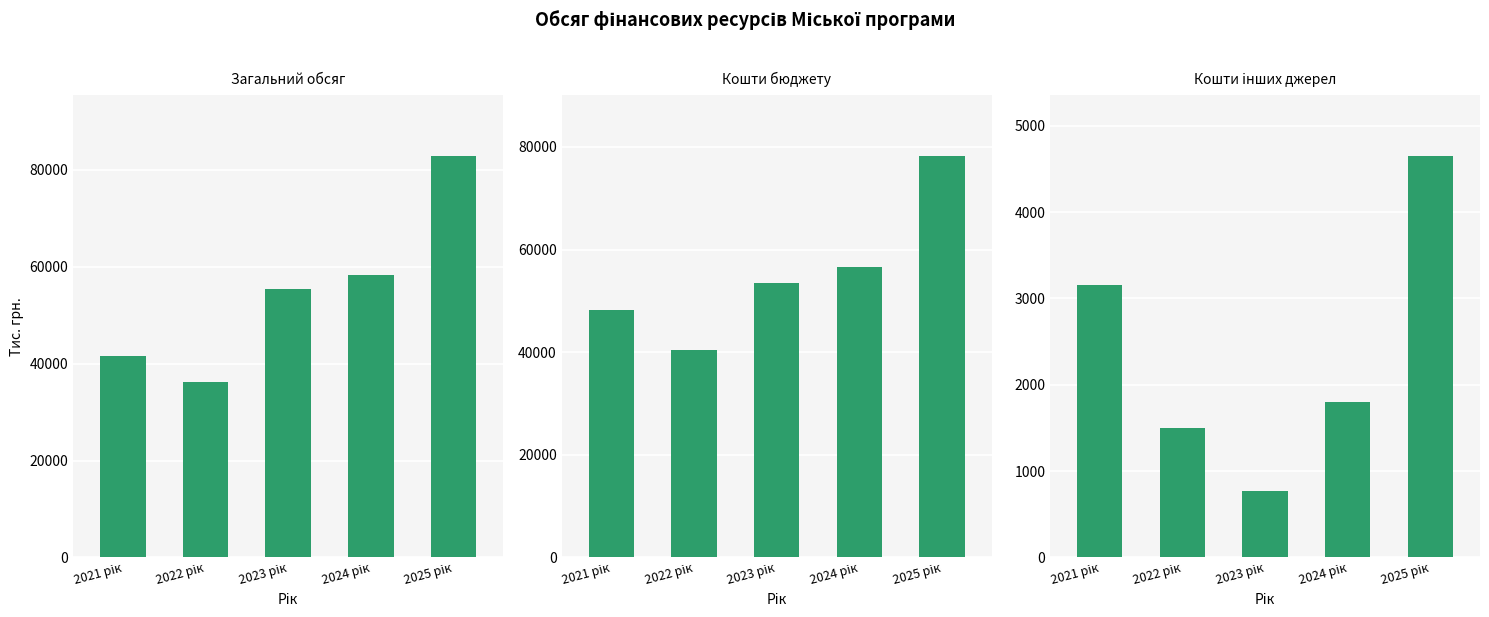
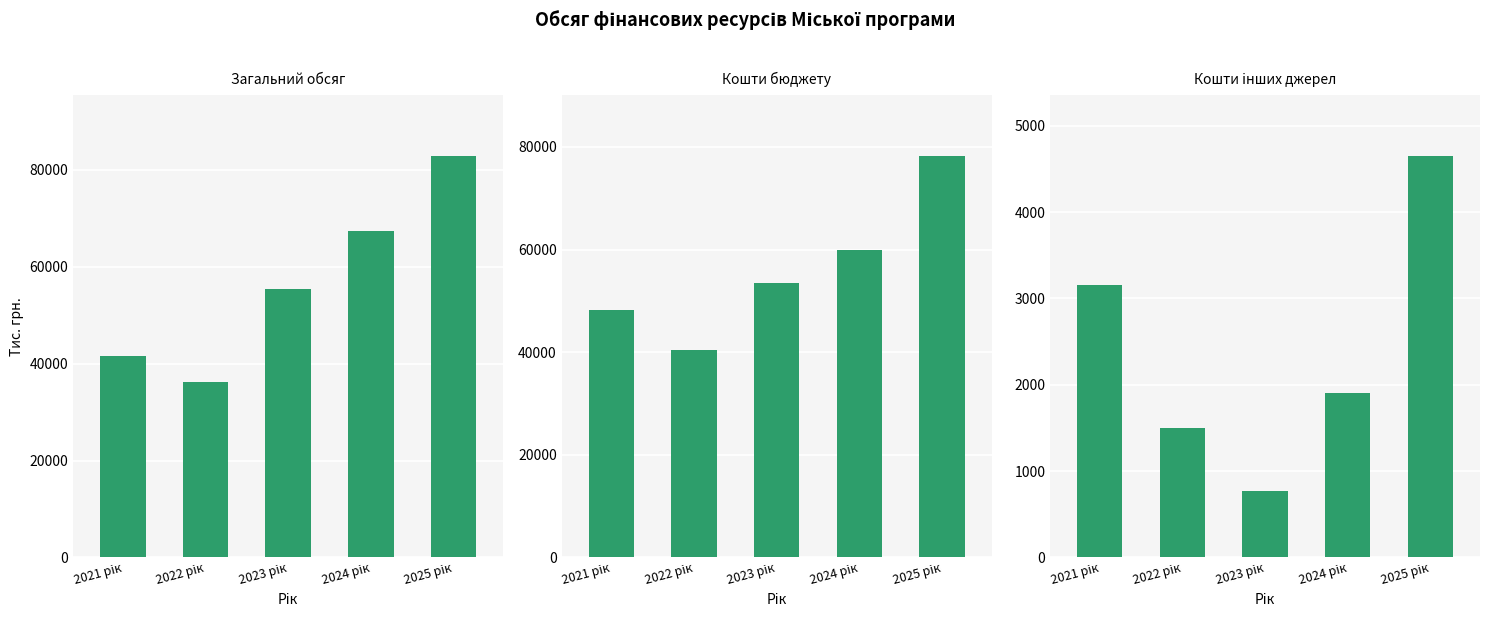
Загальний обсяг, 2024 рік: 58000 -> 67000
Кошти бюджету, 2024 рік: 57000 -> 60000
Кошти інших джерел, 2024 рік: 1800 -> 1900
